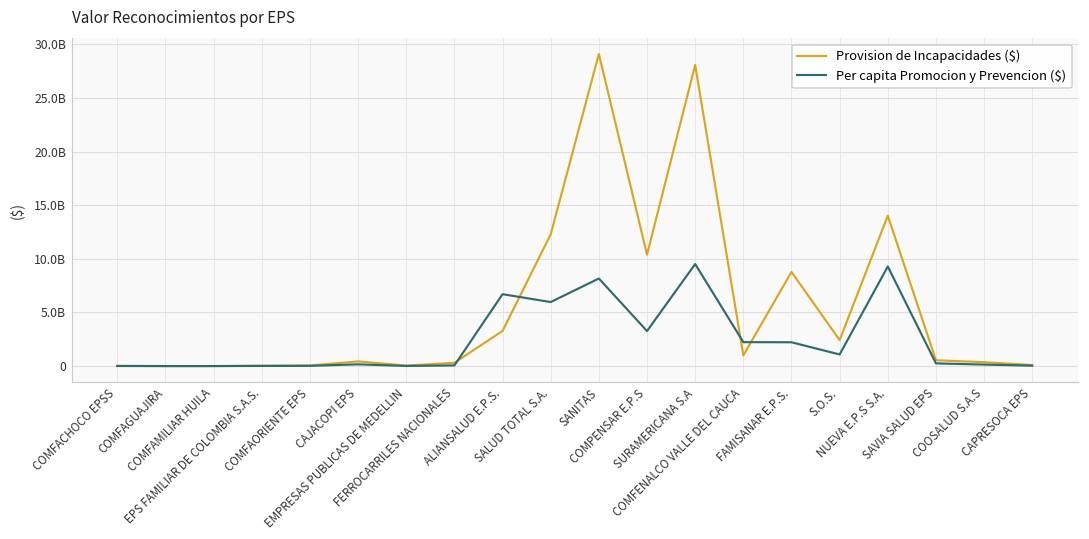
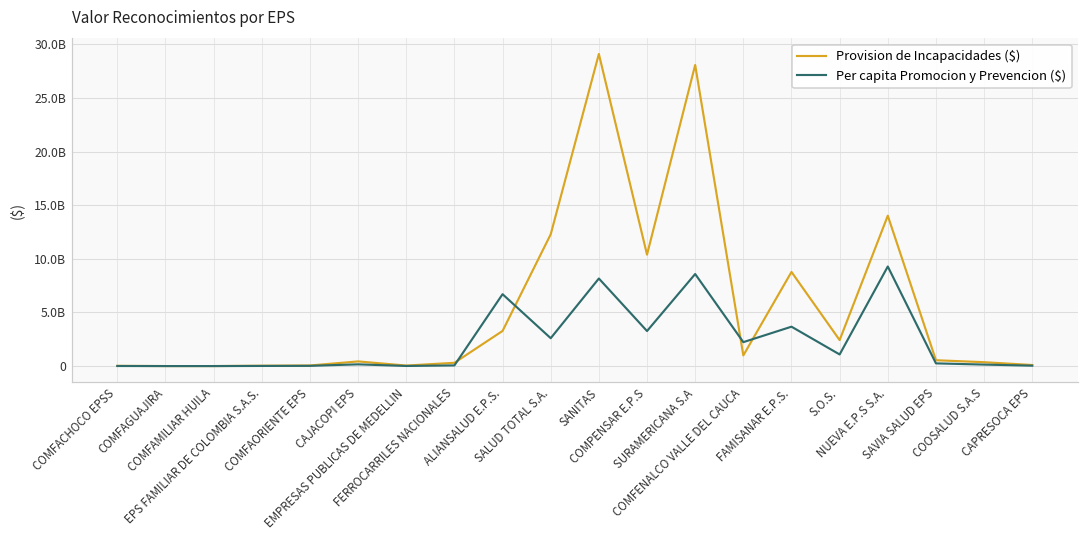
Per capita Promocion y Prevencion ($), SALUD TOTAL S.A.: 6000000000 -> 3000000000
Per capita Promocion y Prevencion ($), SURAMERICANA S.A: 10000000000 -> 9000000000
Per capita Promocion y Prevencion ($), FAMISANAR E.P.S.: 2000000000 -> 4000000000
